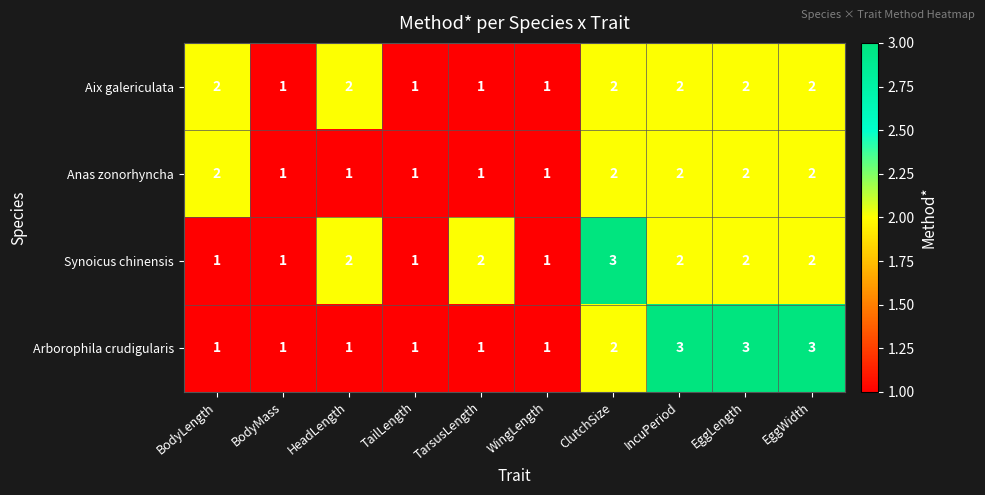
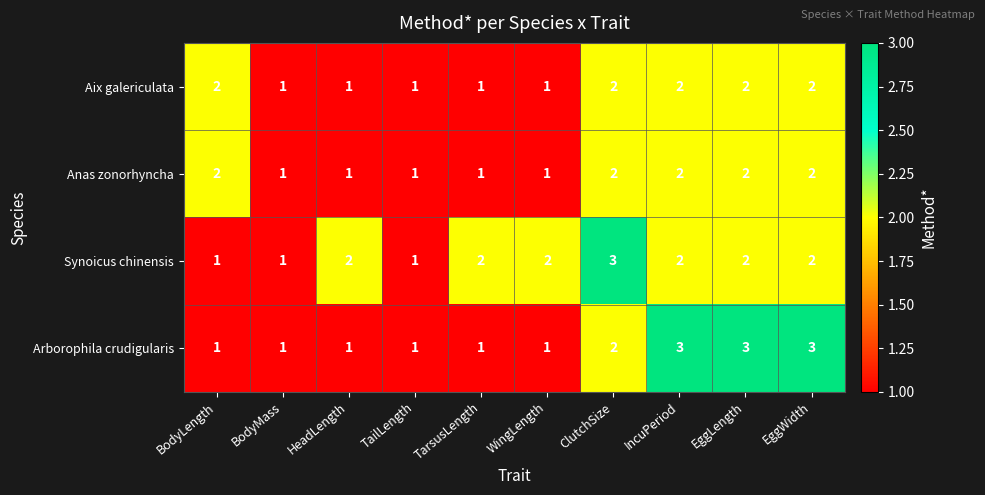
Aix galericulata, HeadLength: 2 -> 1
Synoicus chinensis, WingLength: 1 -> 2
